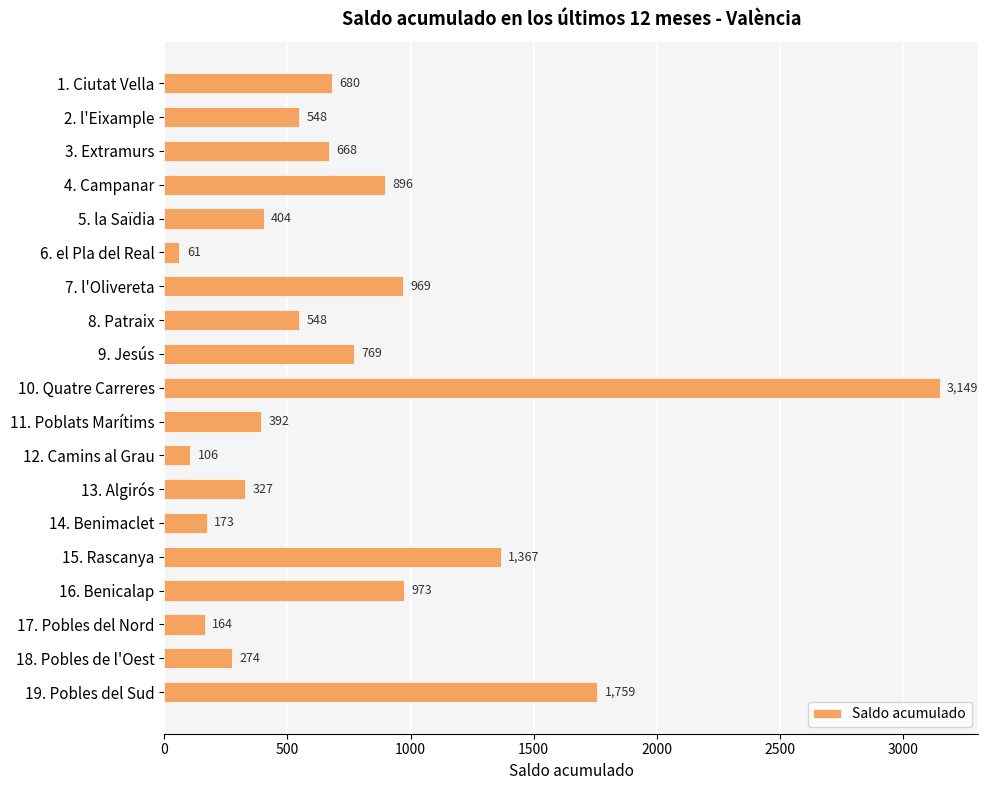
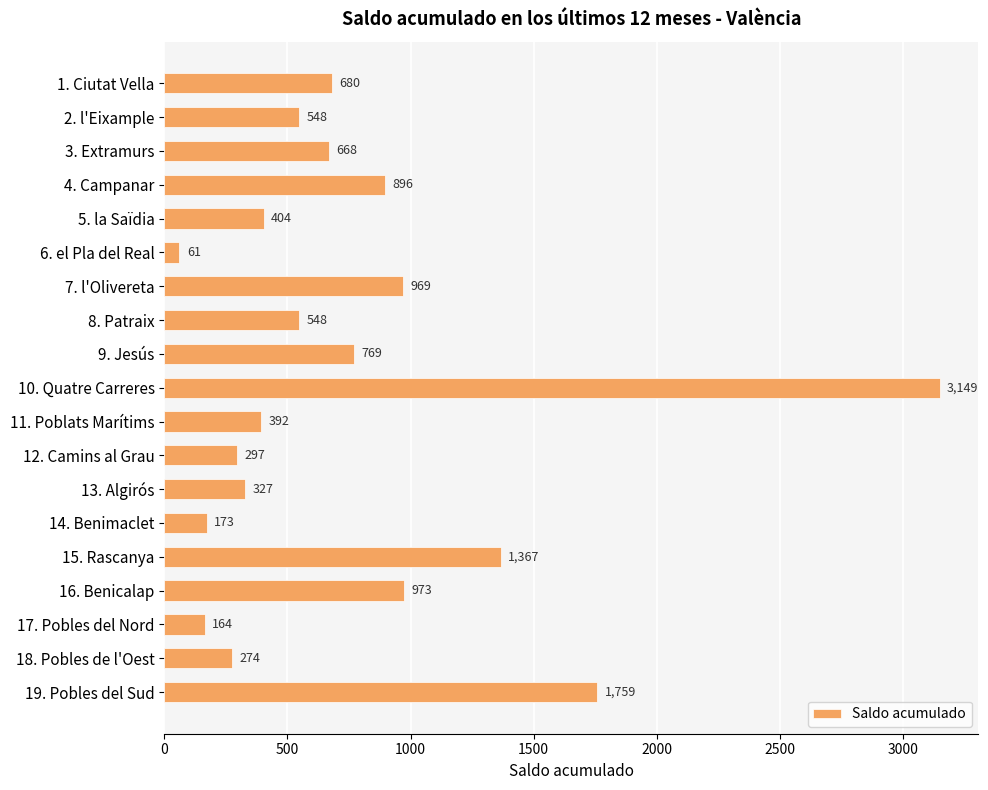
12. Camins al Grau: 106 -> 297
